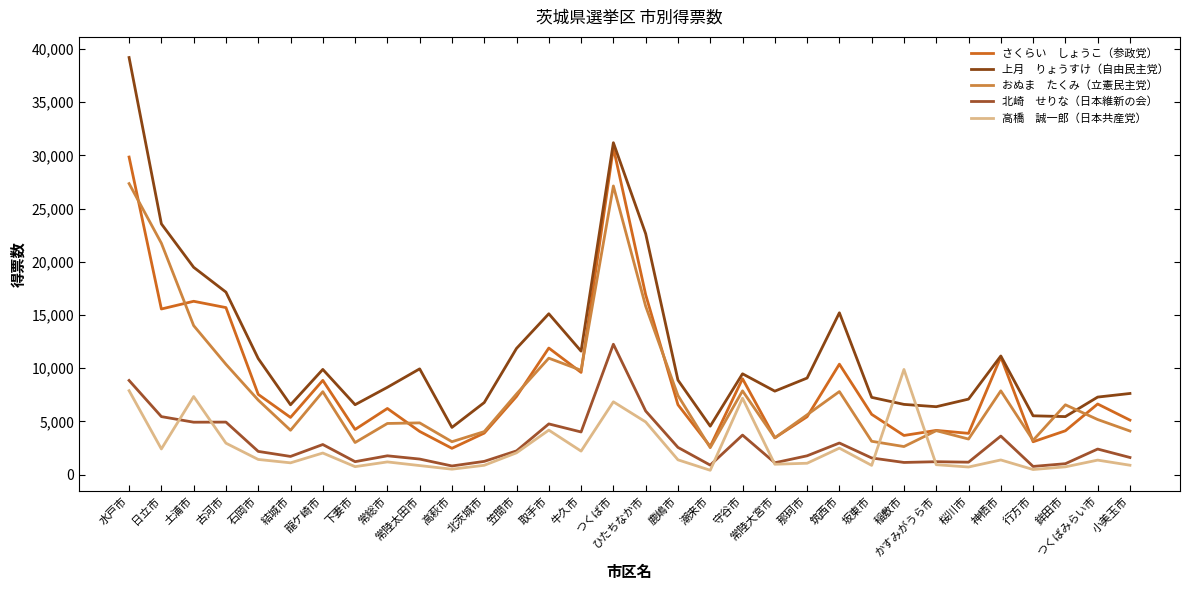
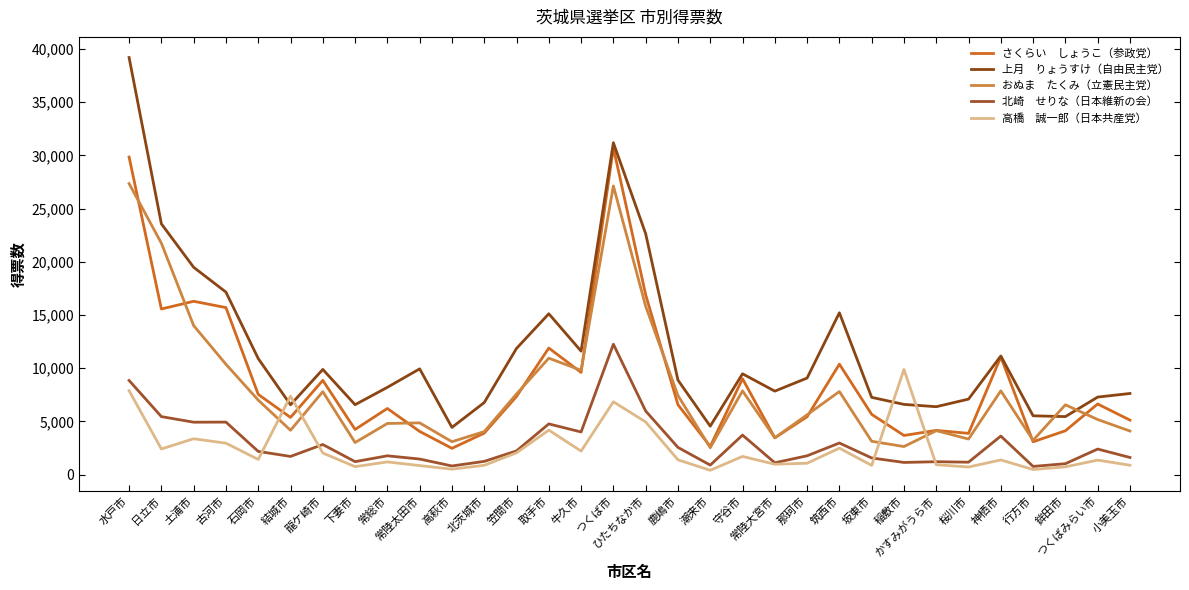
高橋 誠一郎（日本共産党）, 土浦市: 7,300 -> 3,400
高橋 誠一郎（日本共産党）, 結城市: 1,100 -> 7,400
高橋 誠一郎（日本共産党）, 守谷市: 7,200 -> 1,700
